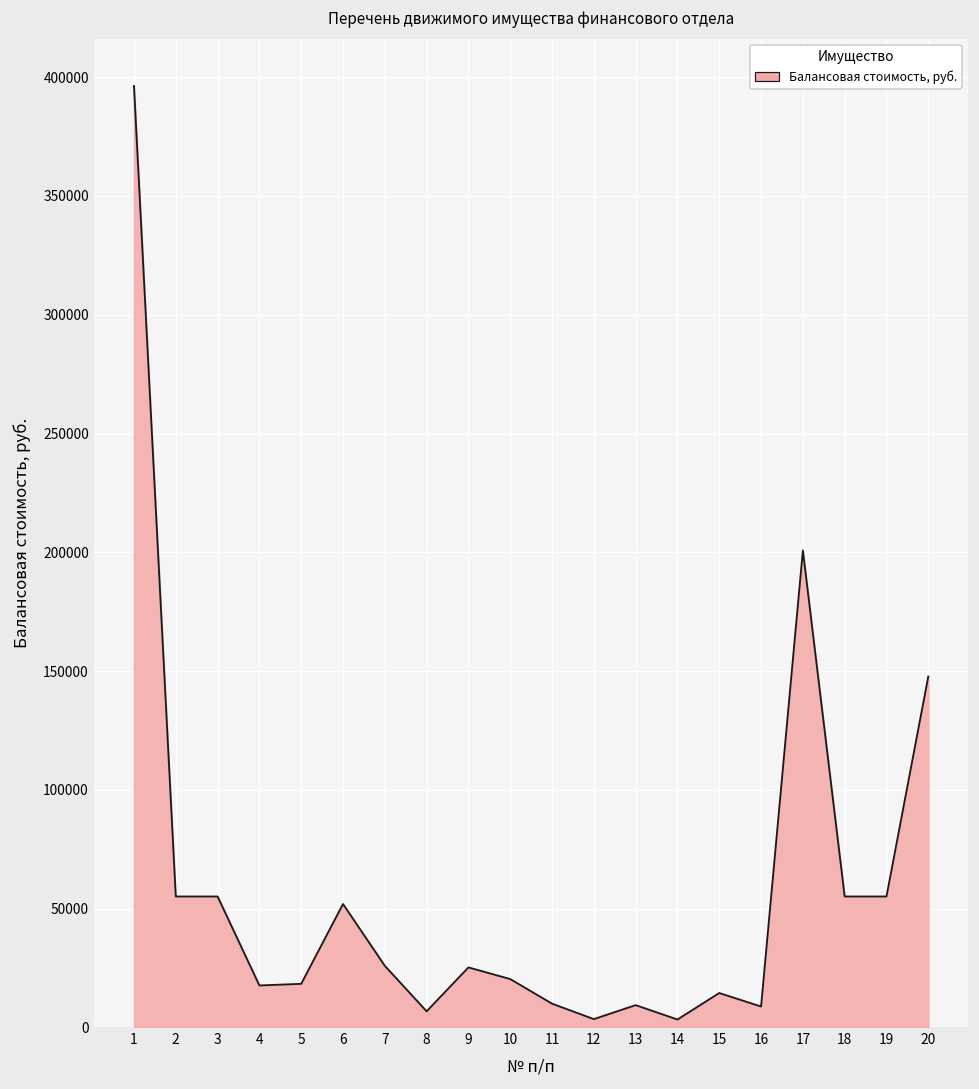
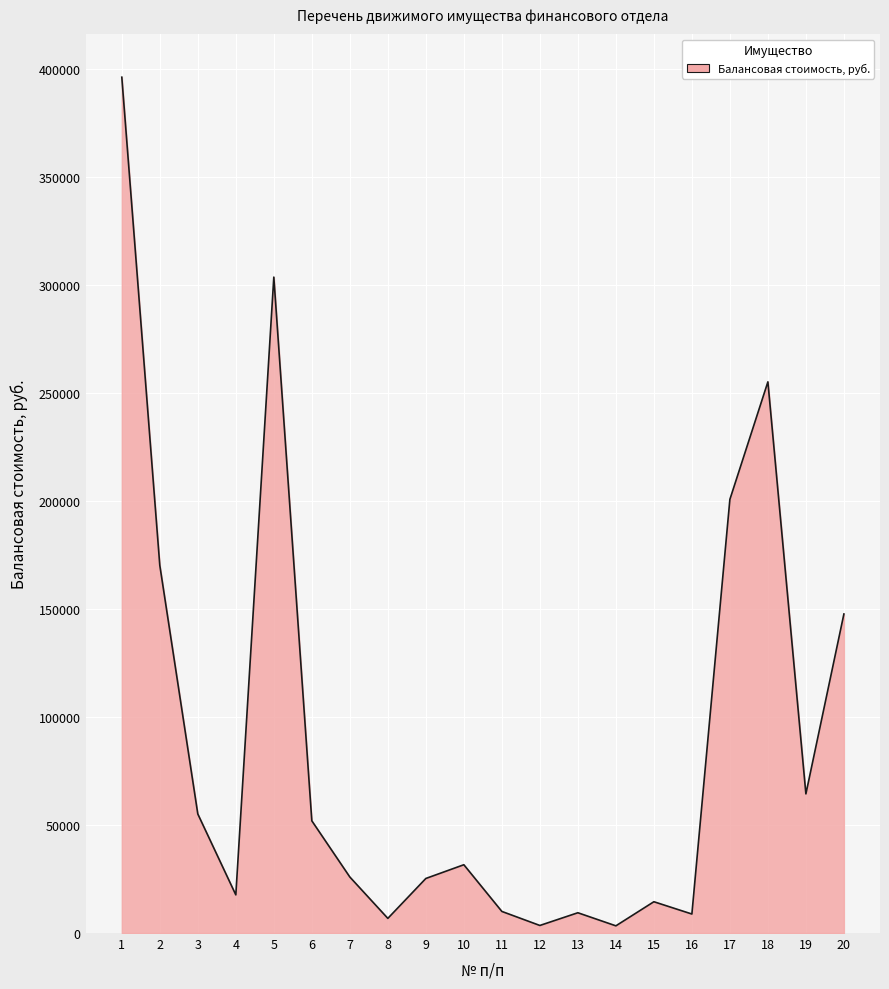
2: 55000 -> 170000
5: 18000 -> 304000
10: 20000 -> 32000
18: 55000 -> 255000
19: 55000 -> 64000
